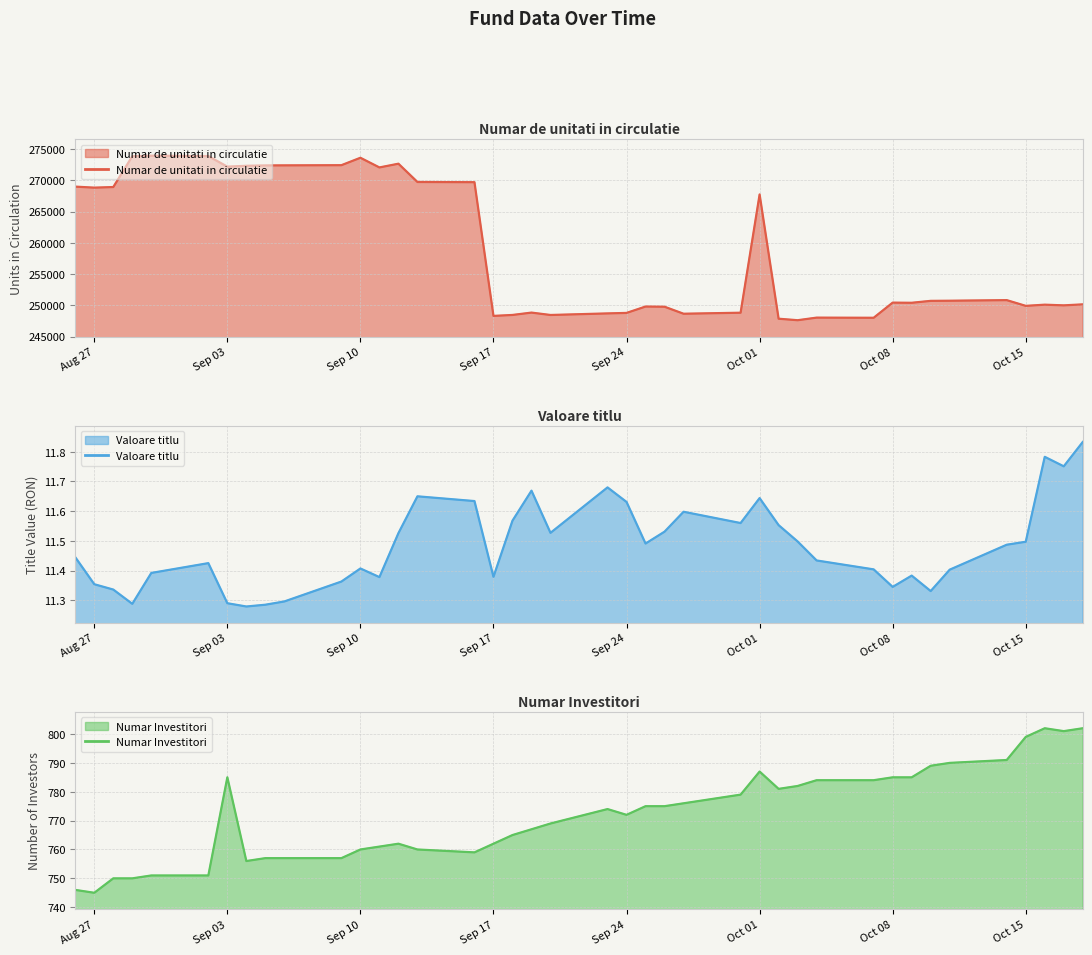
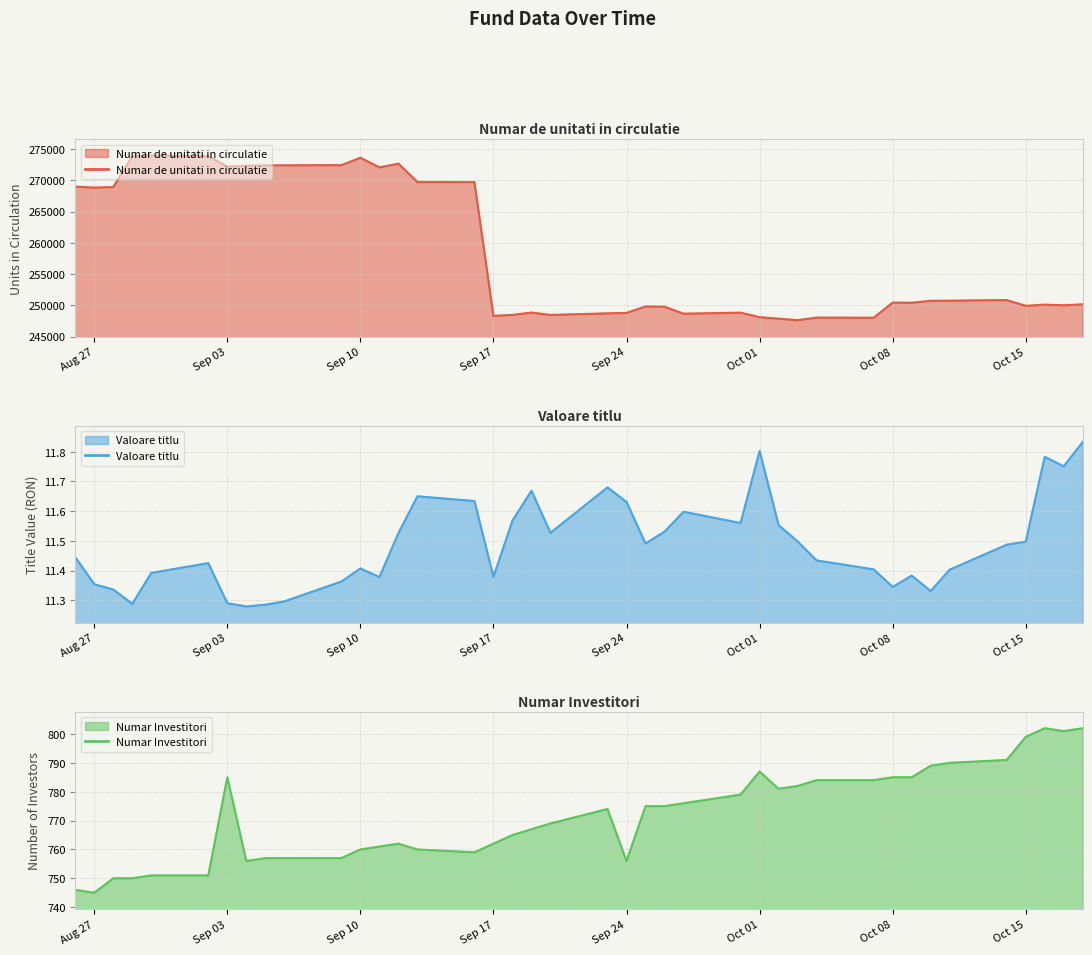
Numar de unitati in circulatie, Oct 01: 268000 -> 248000
Valoare titlu, Oct 01: 11.64 -> 11.80
Numar Investitori, Sep 24: 772 -> 756
